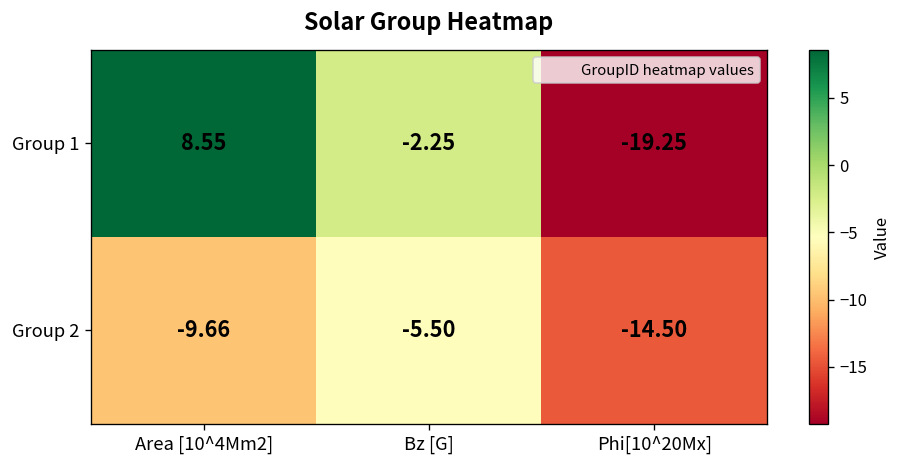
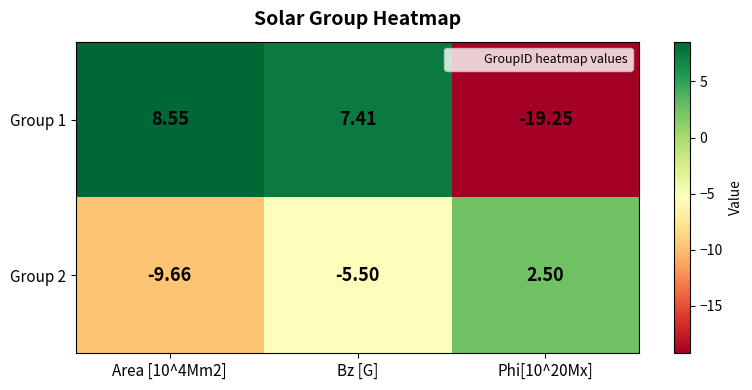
Group 1, Bz [G]: -2.25 -> 7.41
Group 2, Phi[10^20Mx]: -14.50 -> 2.50
